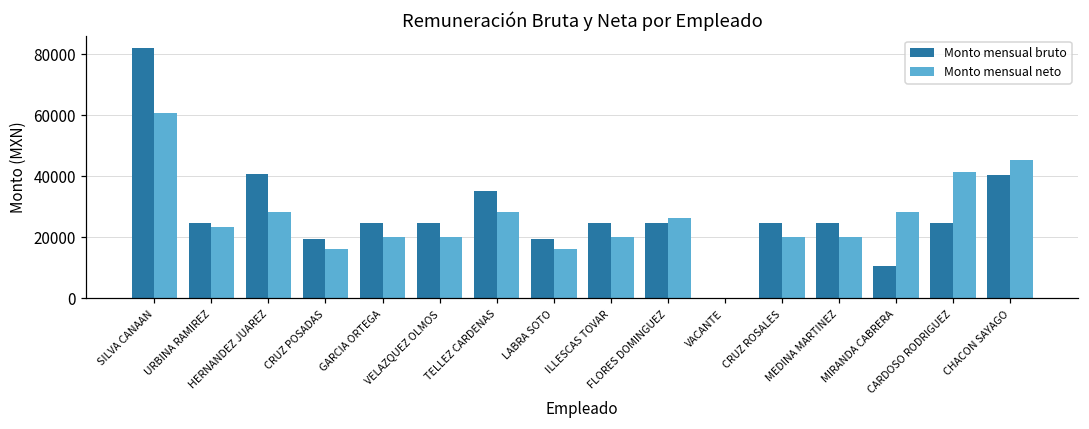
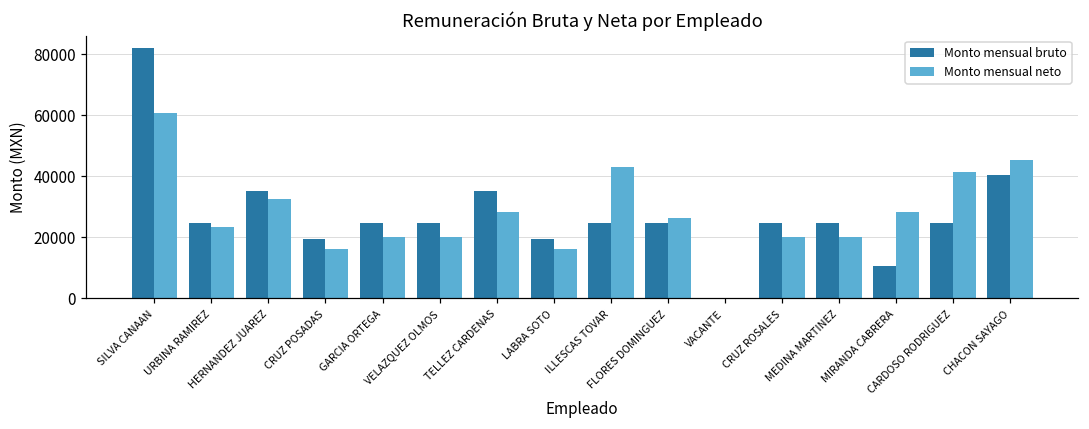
Monto mensual bruto, HERNANDEZ JUAREZ: 41000 -> 35000
Monto mensual neto, HERNANDEZ JUAREZ: 28000 -> 33000
Monto mensual neto, ILLESCAS TOVAR: 20000 -> 43000
